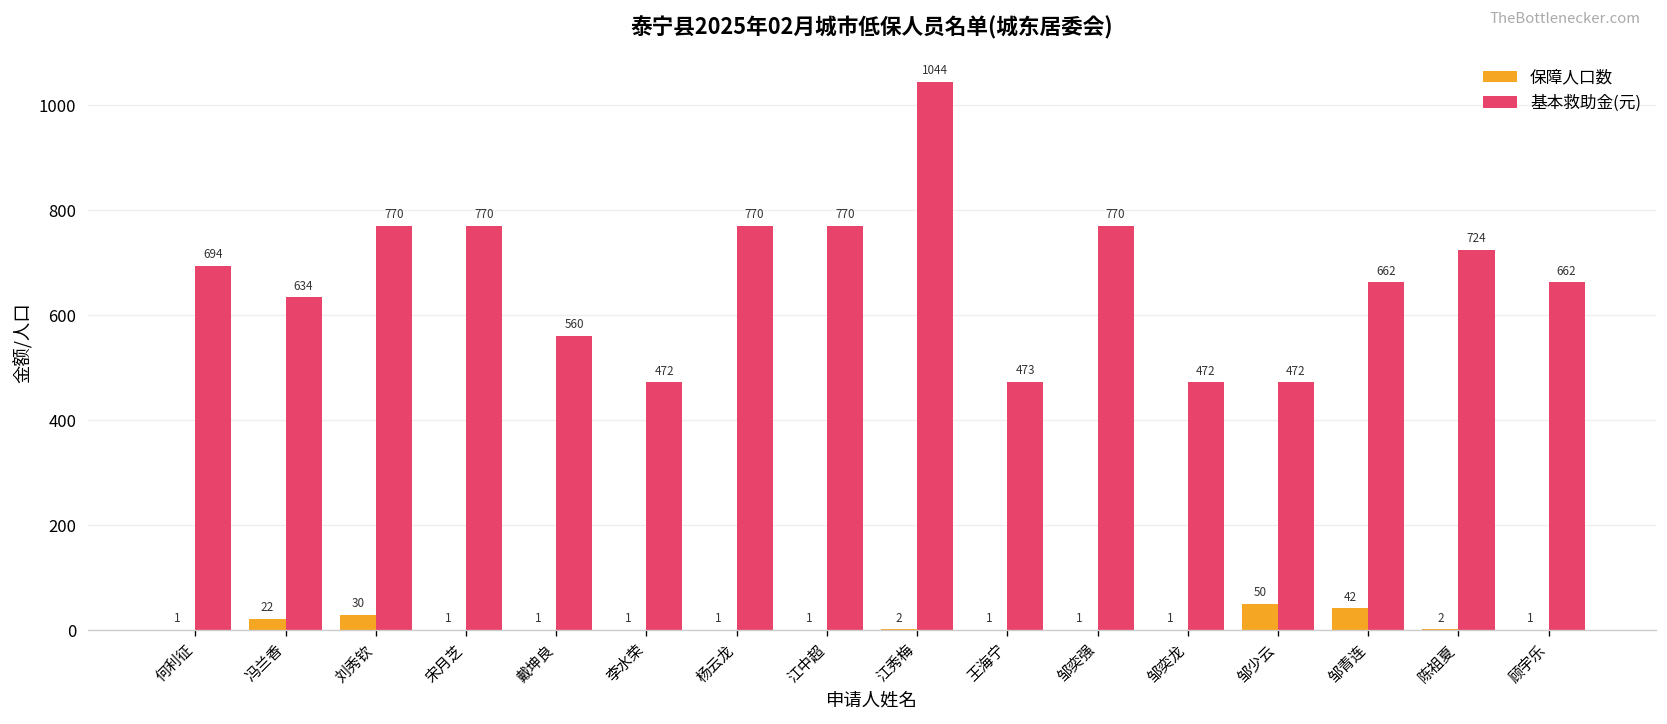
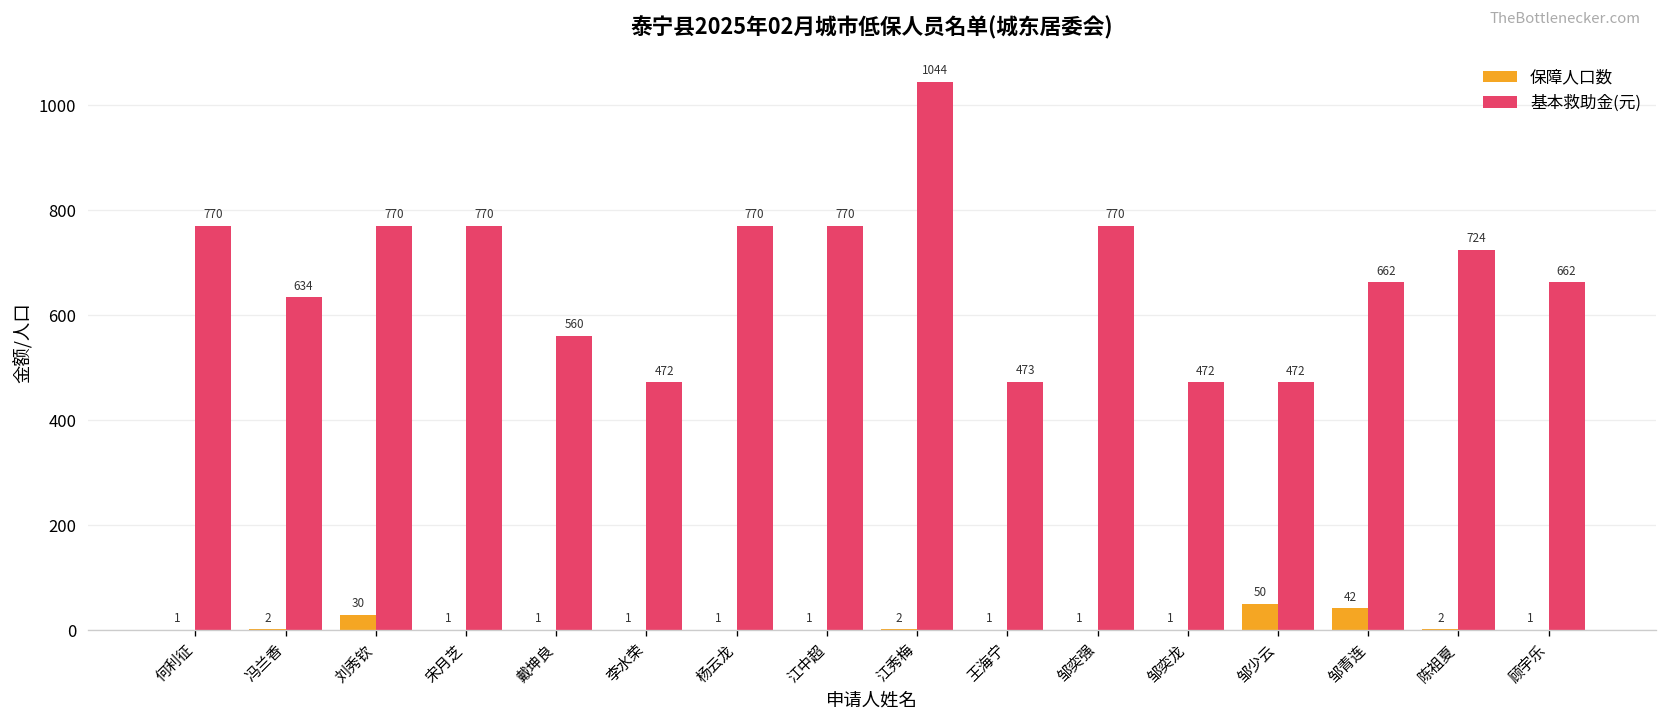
基本救助金(元), 何利征: 694 -> 770
保障人口数, 冯兰香: 22 -> 2
